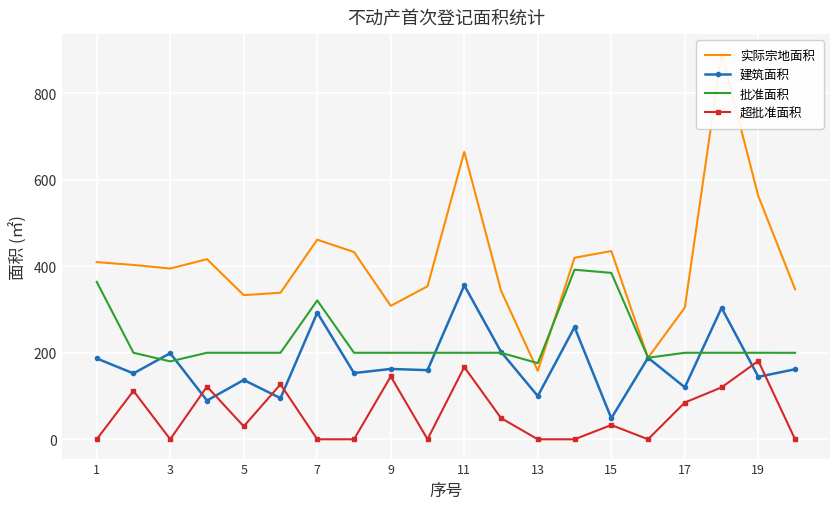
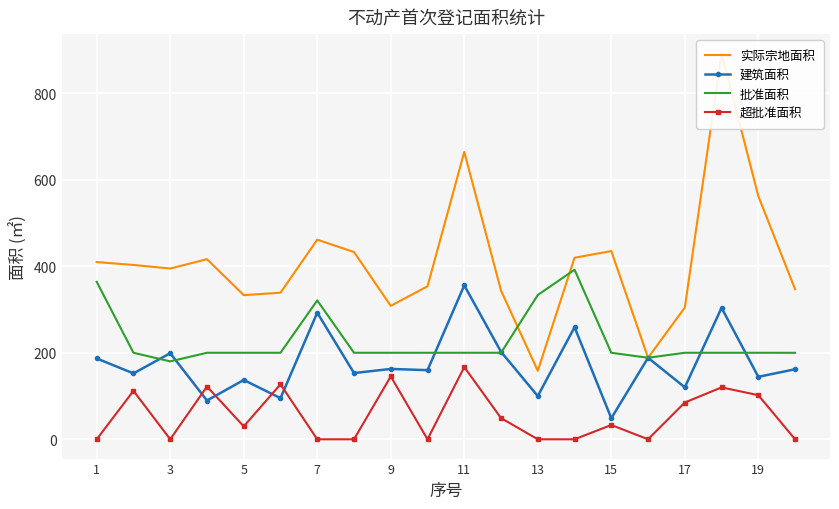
批准面积, 13: 180 -> 330
批准面积, 15: 380 -> 200
超批准面积, 19: 180 -> 100
